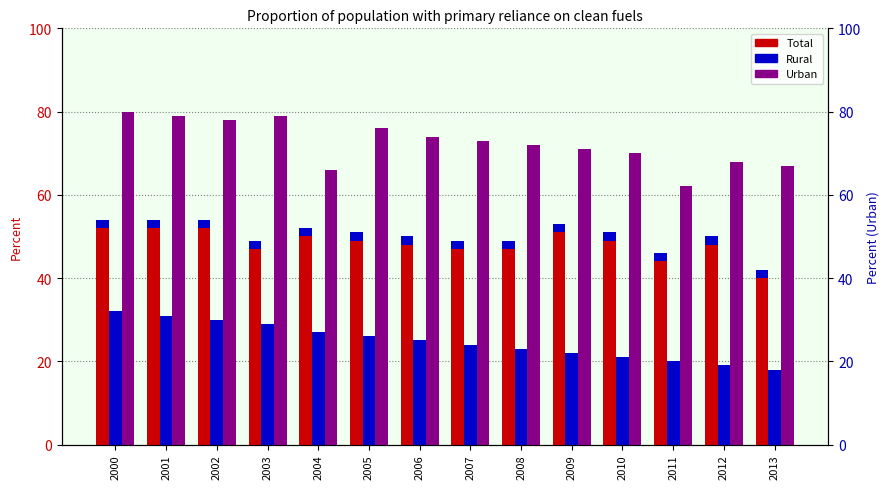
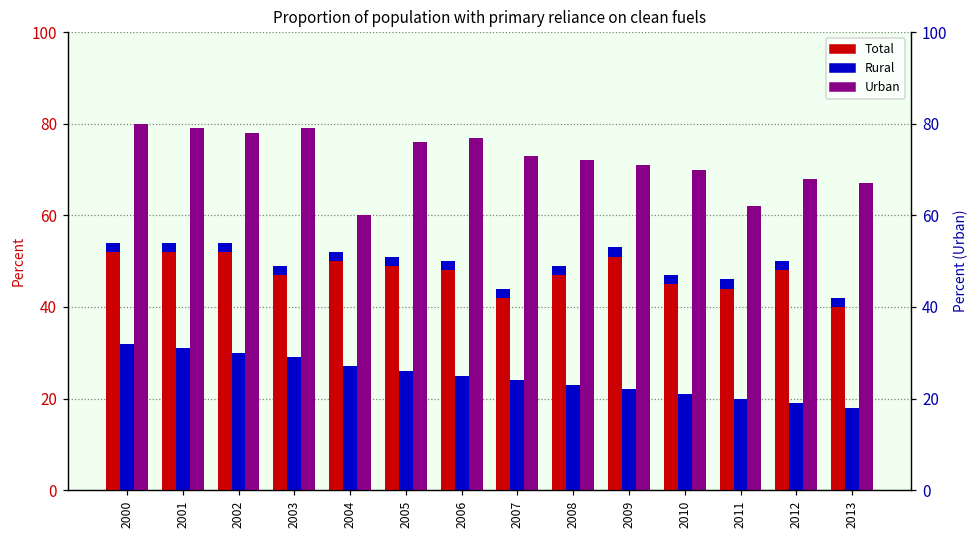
Urban, 2004: 66 -> 60
Urban, 2006: 74 -> 77
Total, 2007: 47 -> 42
Total, 2010: 49 -> 45
